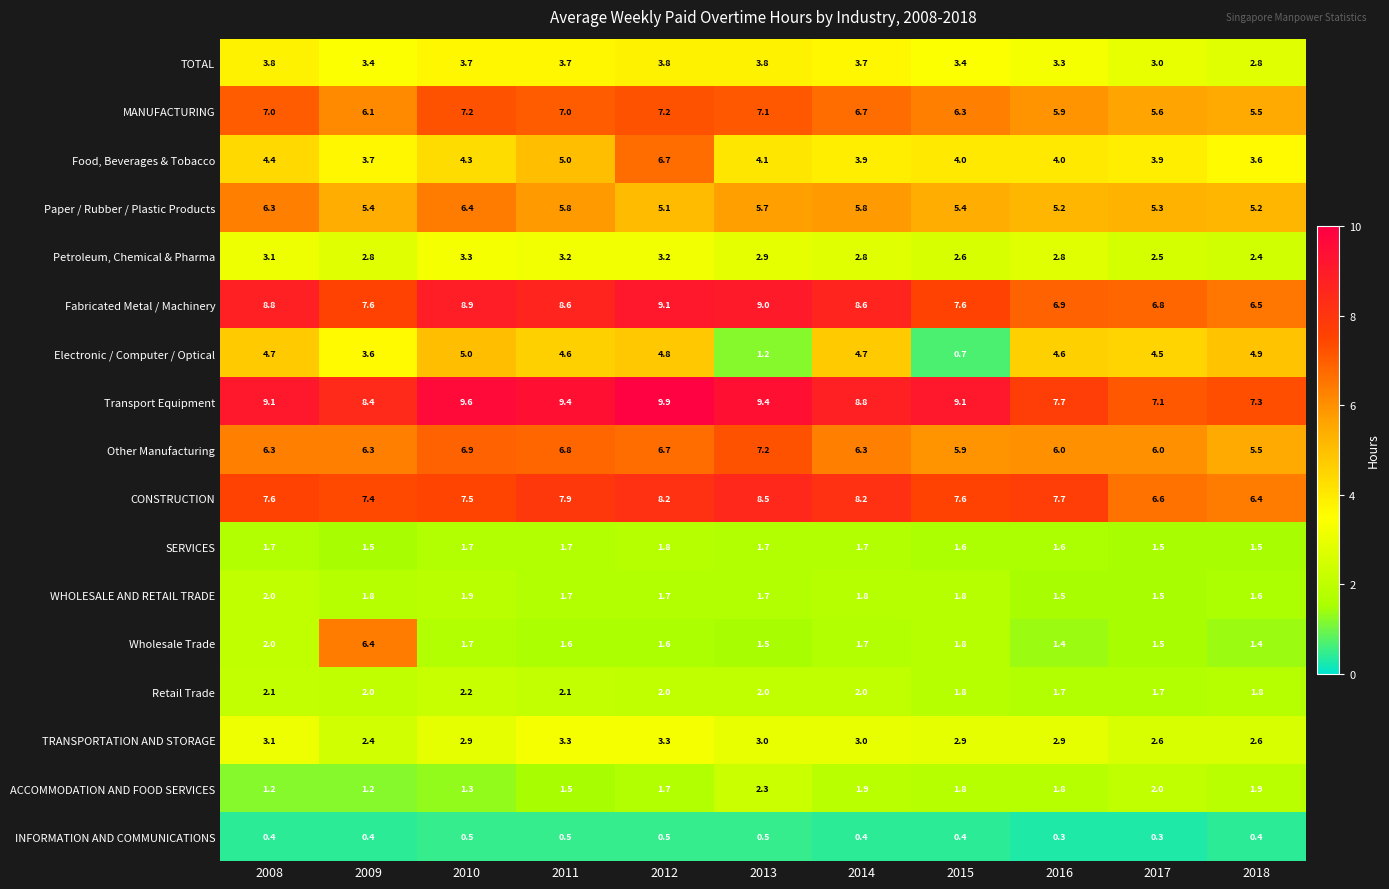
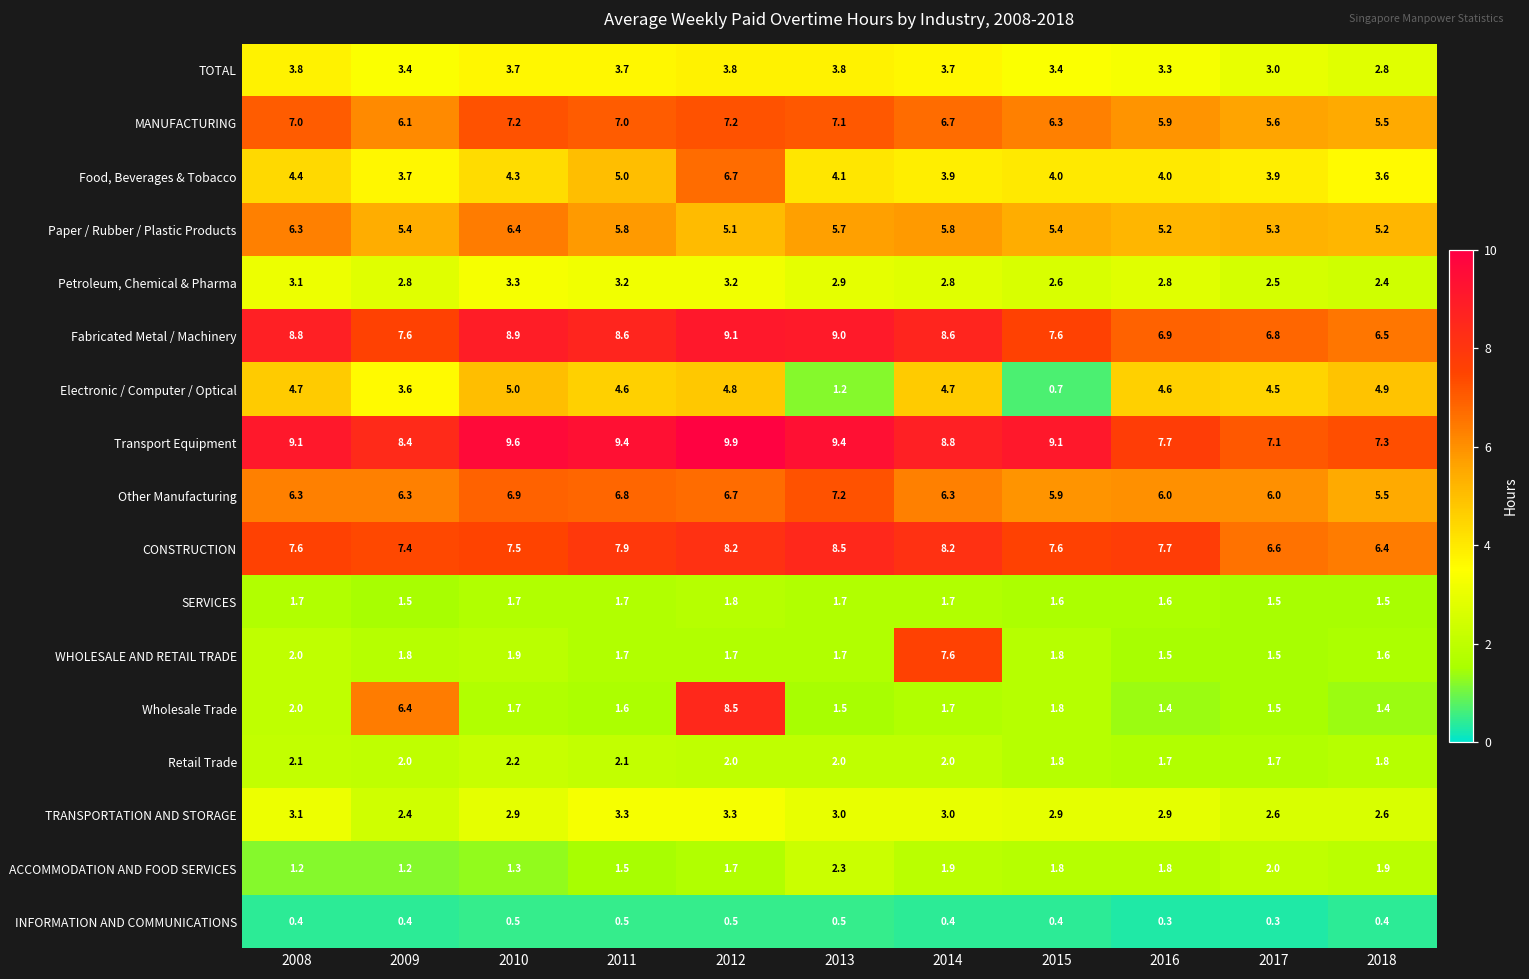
WHOLESALE AND RETAIL TRADE, 2014: 1.8 -> 7.6
Wholesale Trade, 2012: 1.6 -> 8.5
